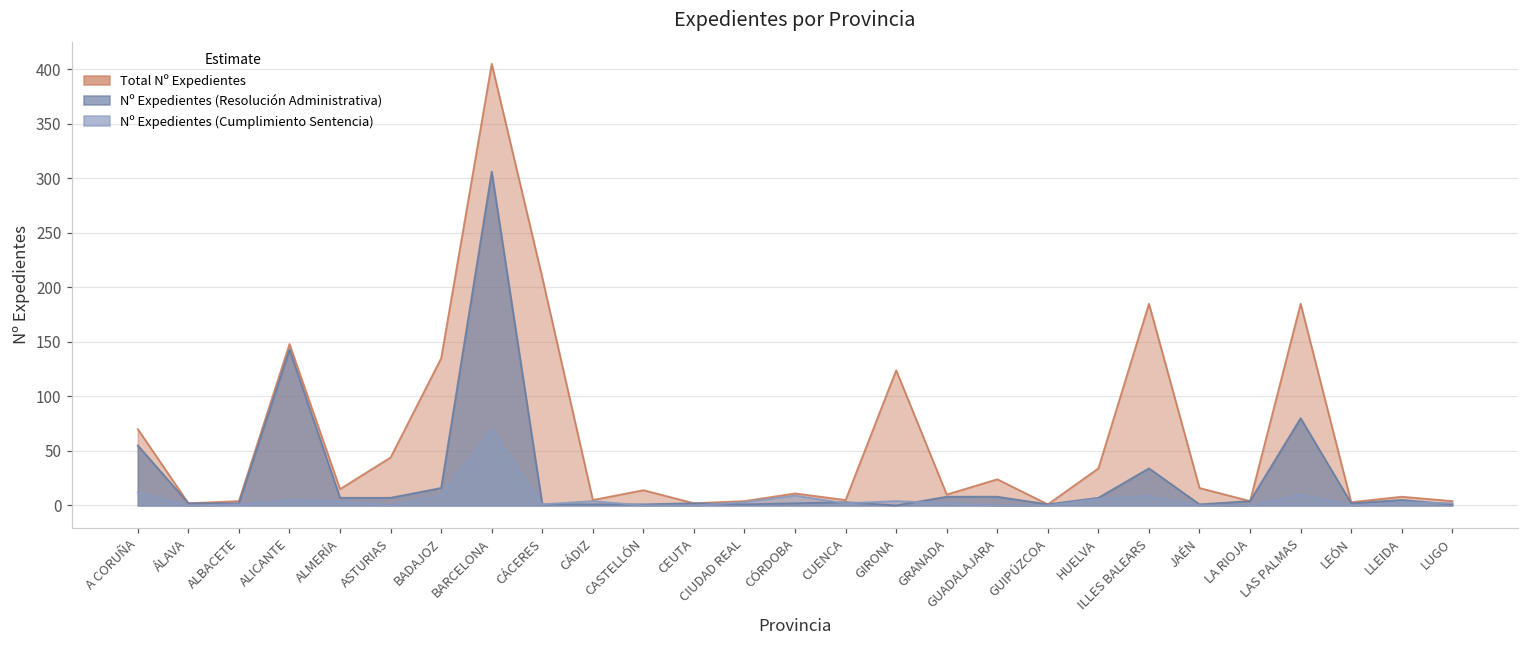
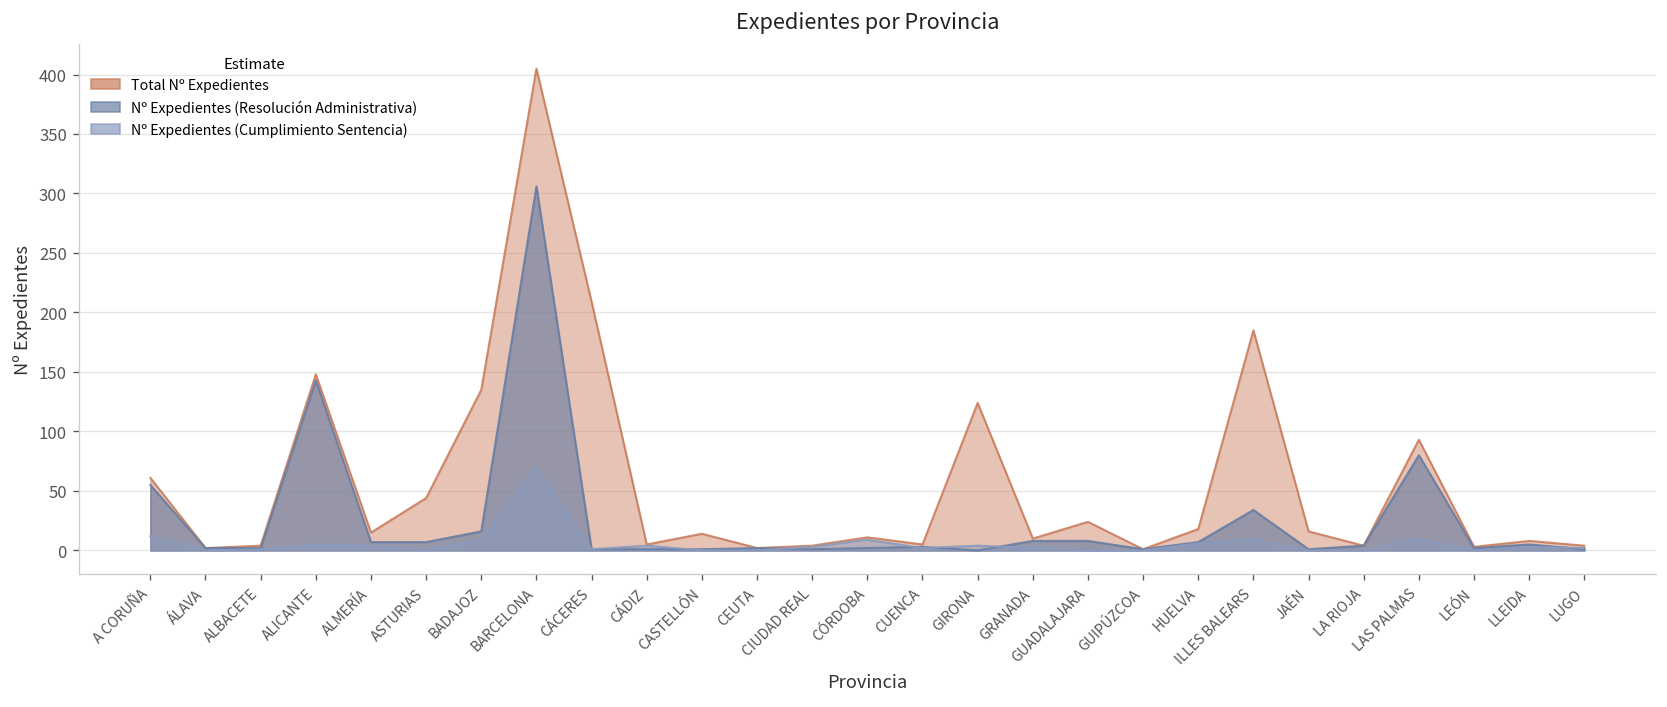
Total Nº Expedientes, A CORUÑA: 70 -> 60
Total Nº Expedientes, HUELVA: 30 -> 20
Total Nº Expedientes, LAS PALMAS: 190 -> 90
